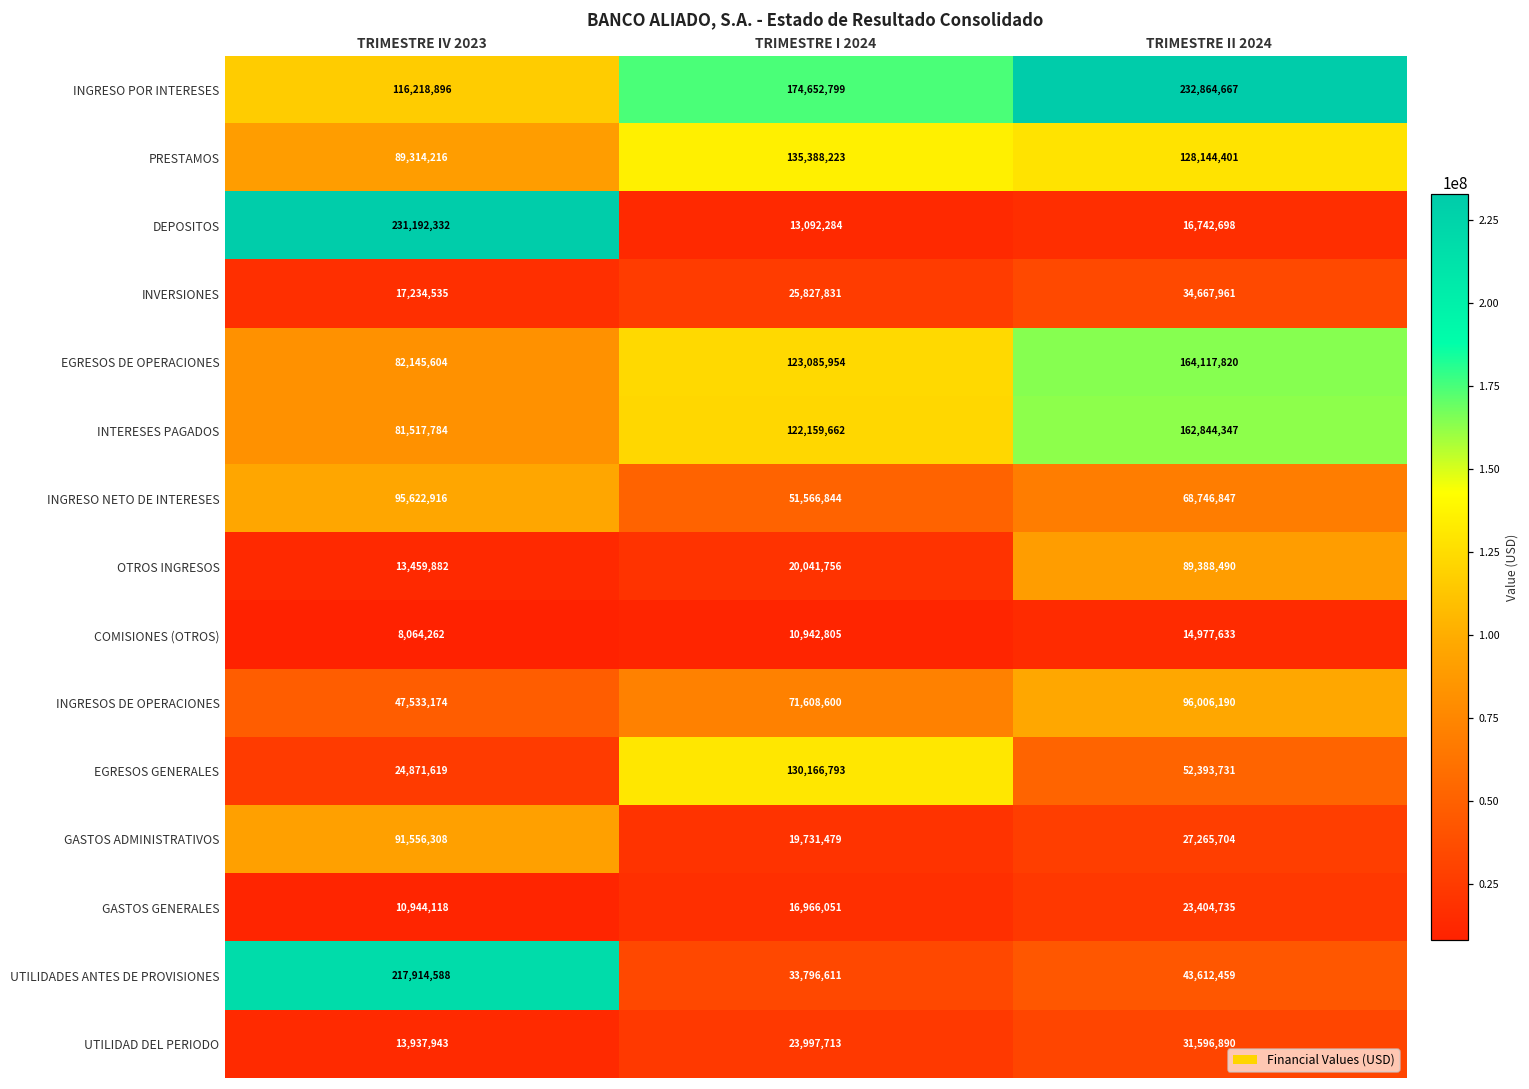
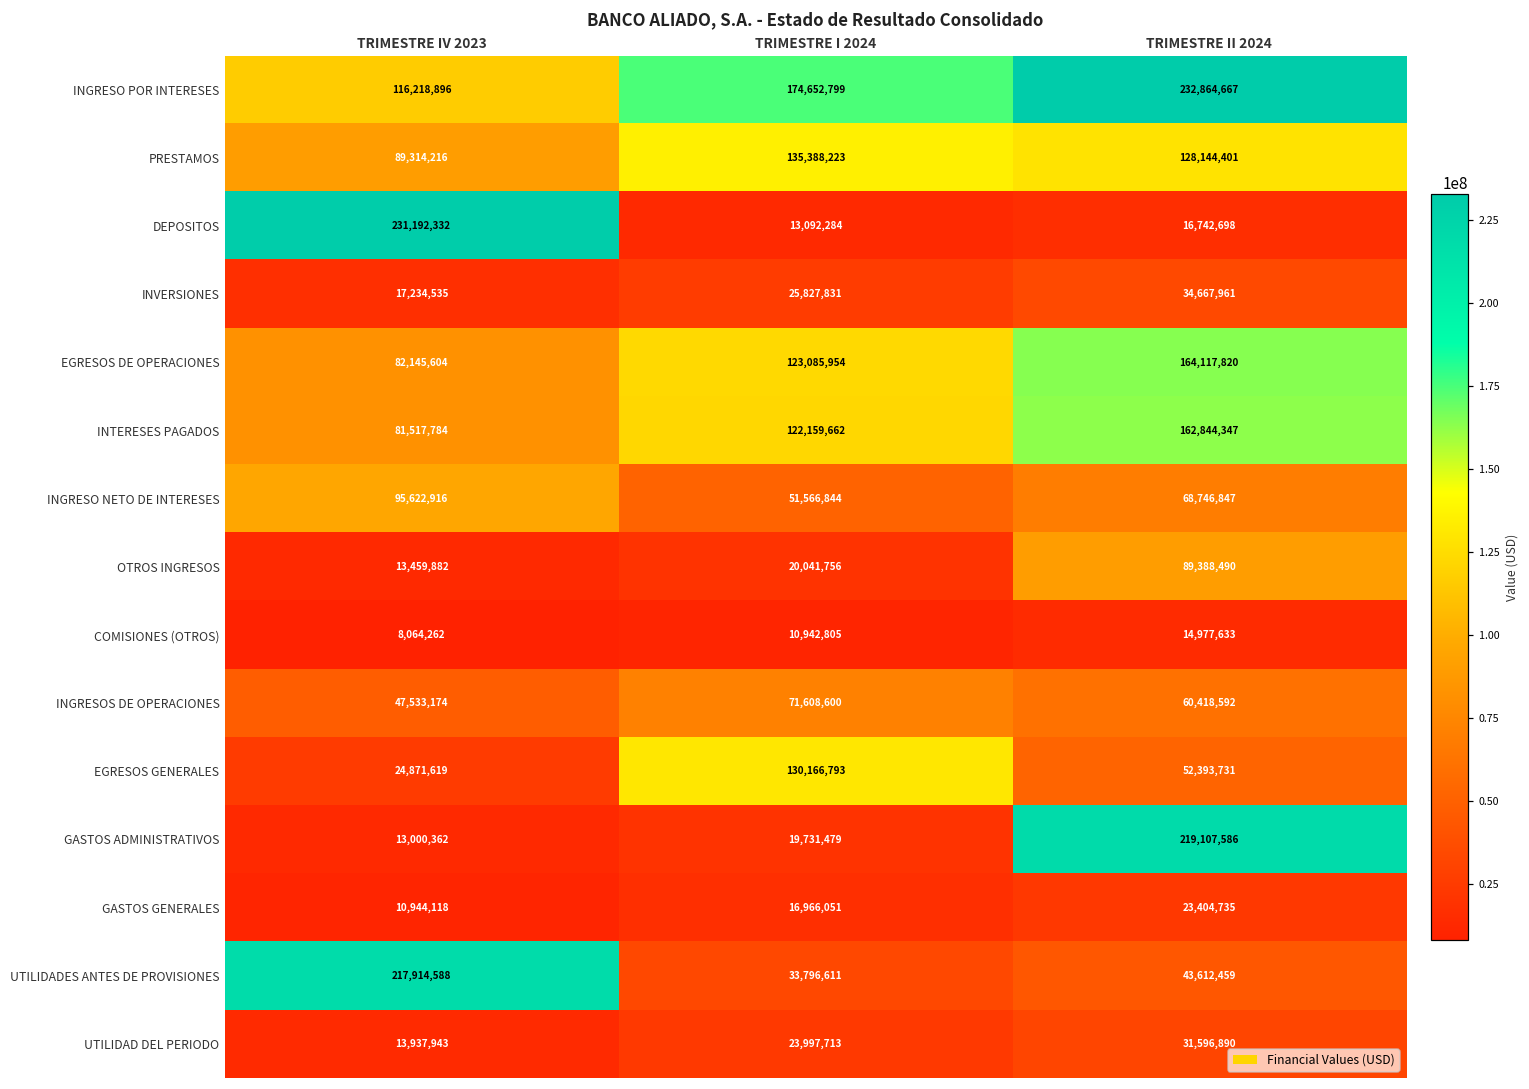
INGRESOS DE OPERACIONES, TRIMESTRE II 2024: 96,006,190 -> 60,418,592
GASTOS ADMINISTRATIVOS, TRIMESTRE IV 2023: 91,556,308 -> 13,000,362
GASTOS ADMINISTRATIVOS, TRIMESTRE II 2024: 27,265,704 -> 219,107,586
